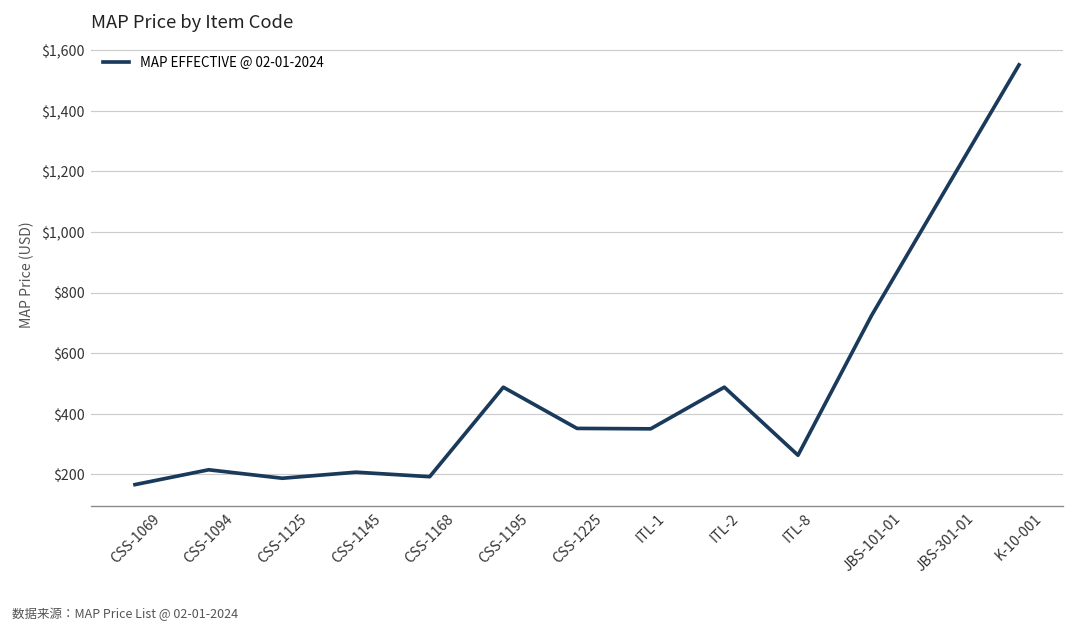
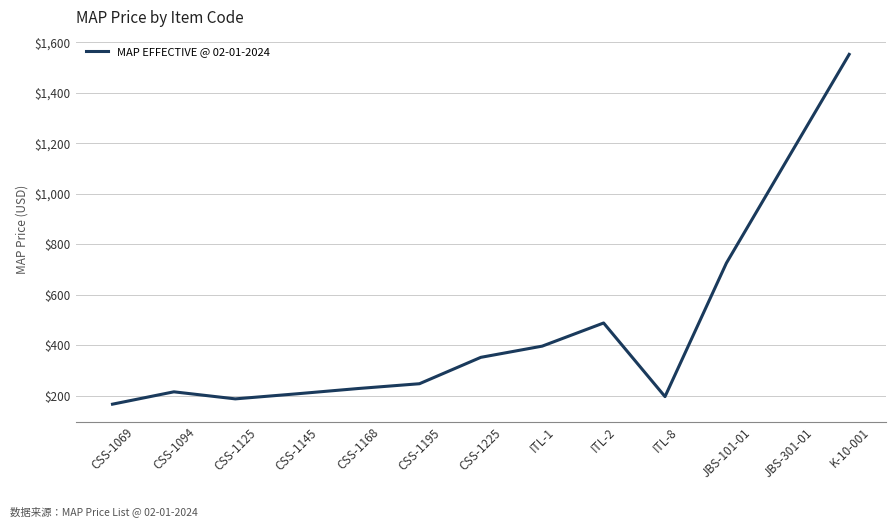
CSS-1168: $190 -> $230
CSS-1195: $490 -> $250
ITL-1: $350 -> $400
ITL-8: $260 -> $200
